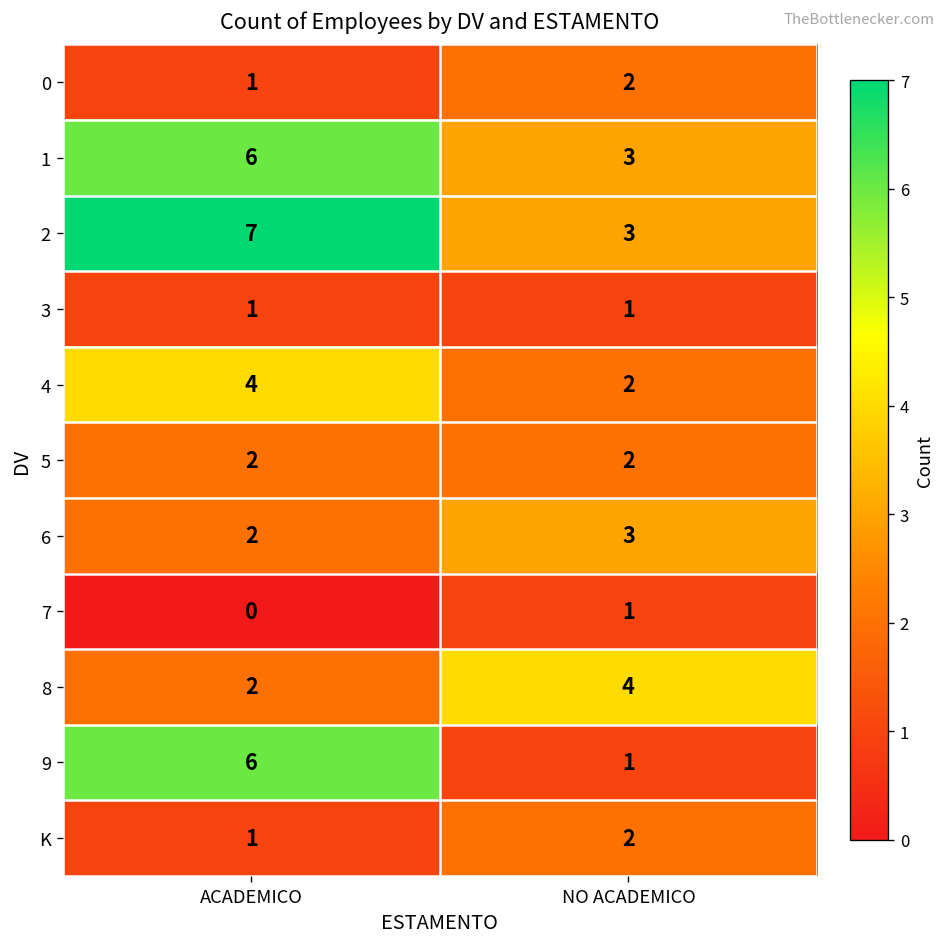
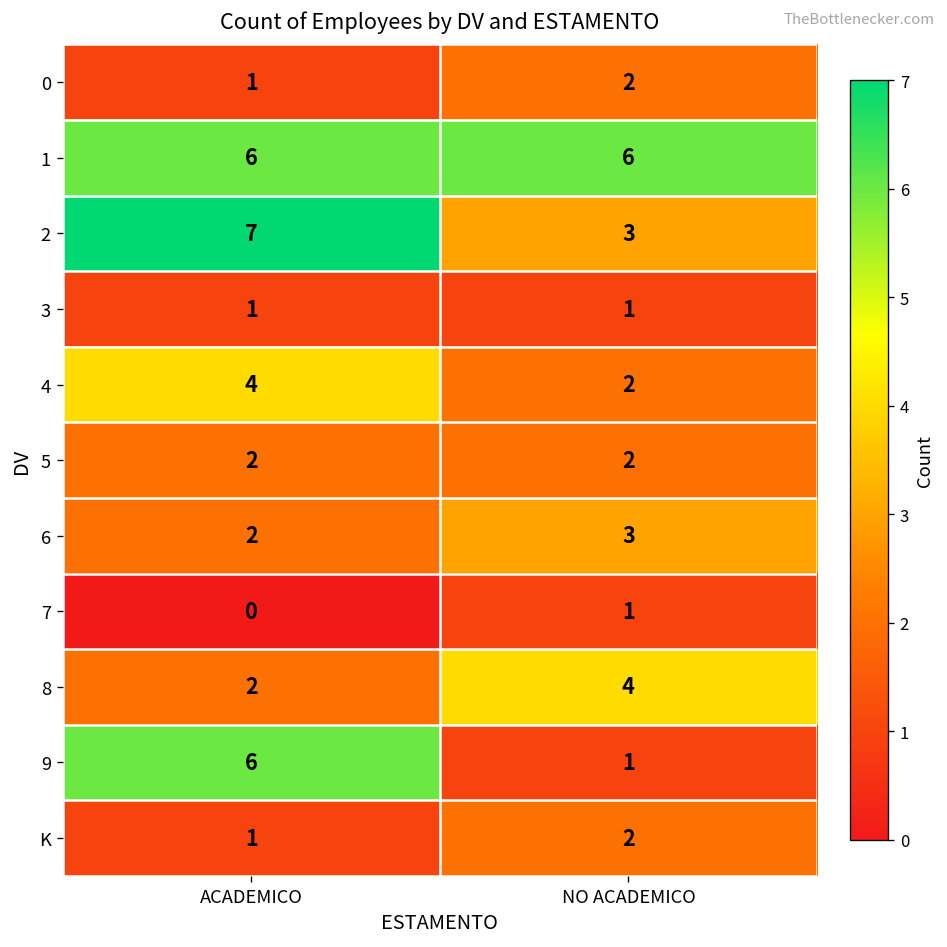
1, NO ACADEMICO: 3 -> 6
